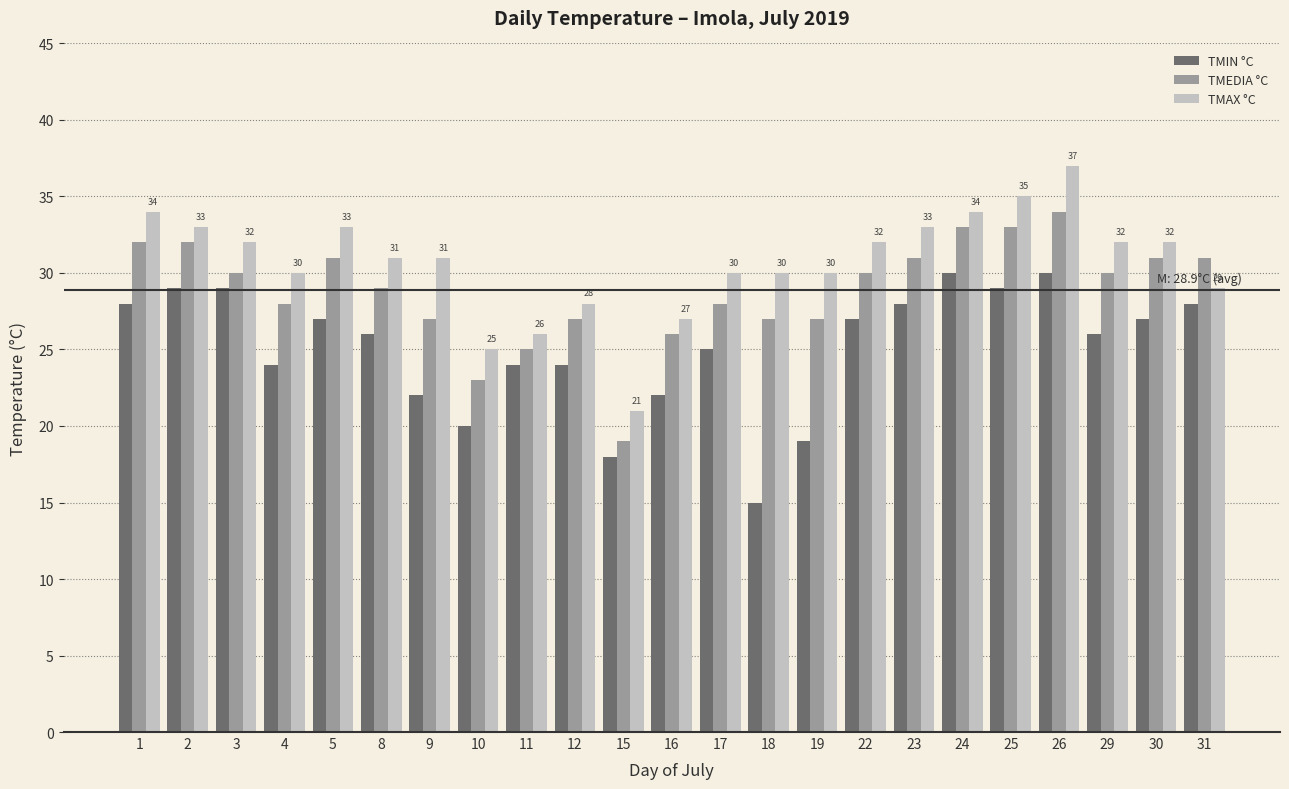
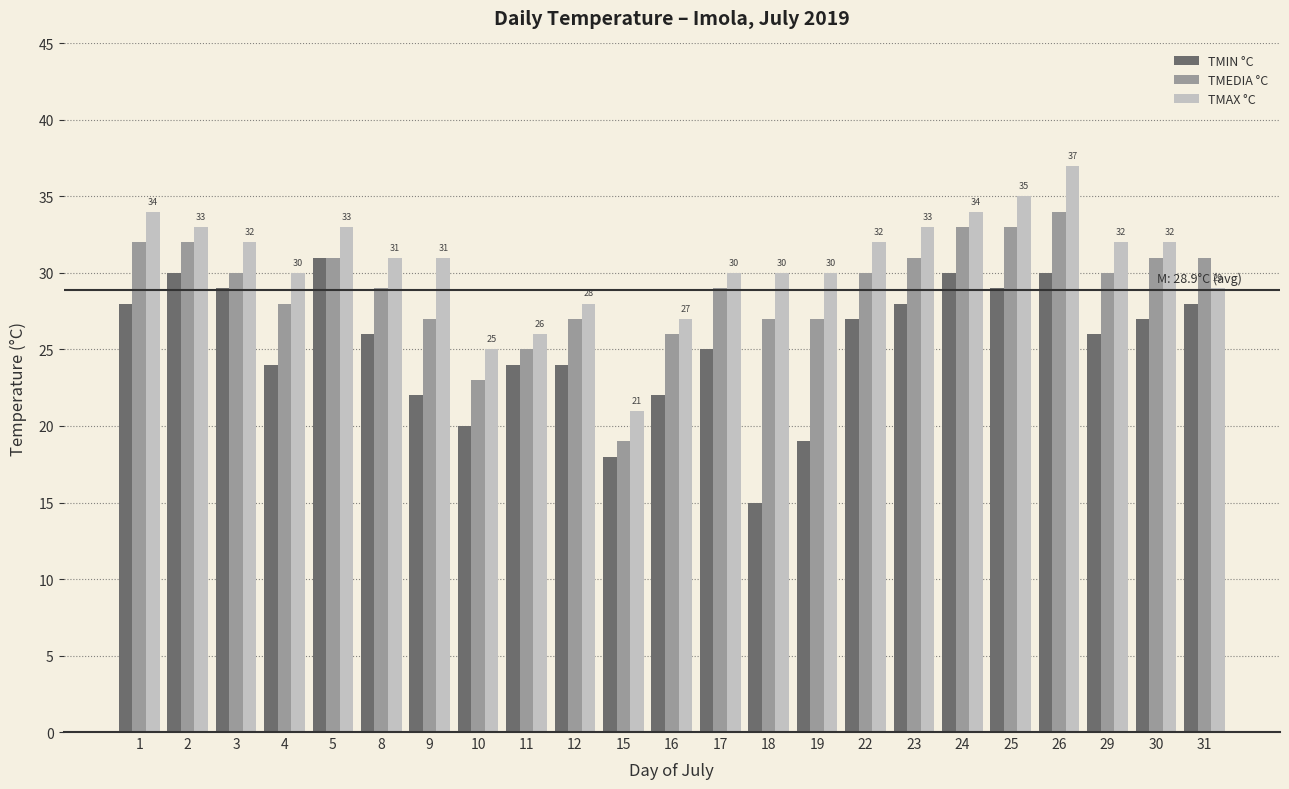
TMIN °C, 2: 29 -> 30
TMIN °C, 5: 27 -> 31
TMEDIA °C, 17: 28 -> 29
